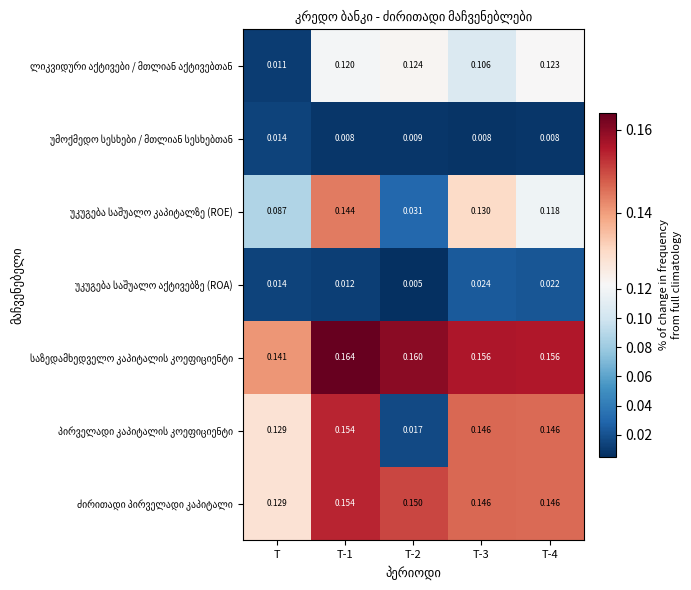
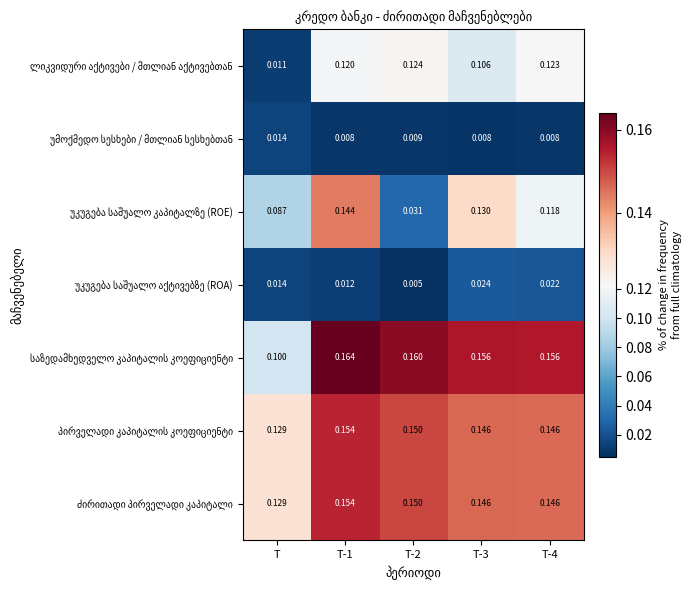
საზედამხედველო კაპიტალის კოეფიციენტი, T: 0.141 -> 0.100
პირველადი კაპიტალის კოეფიციენტი, T-2: 0.017 -> 0.150
